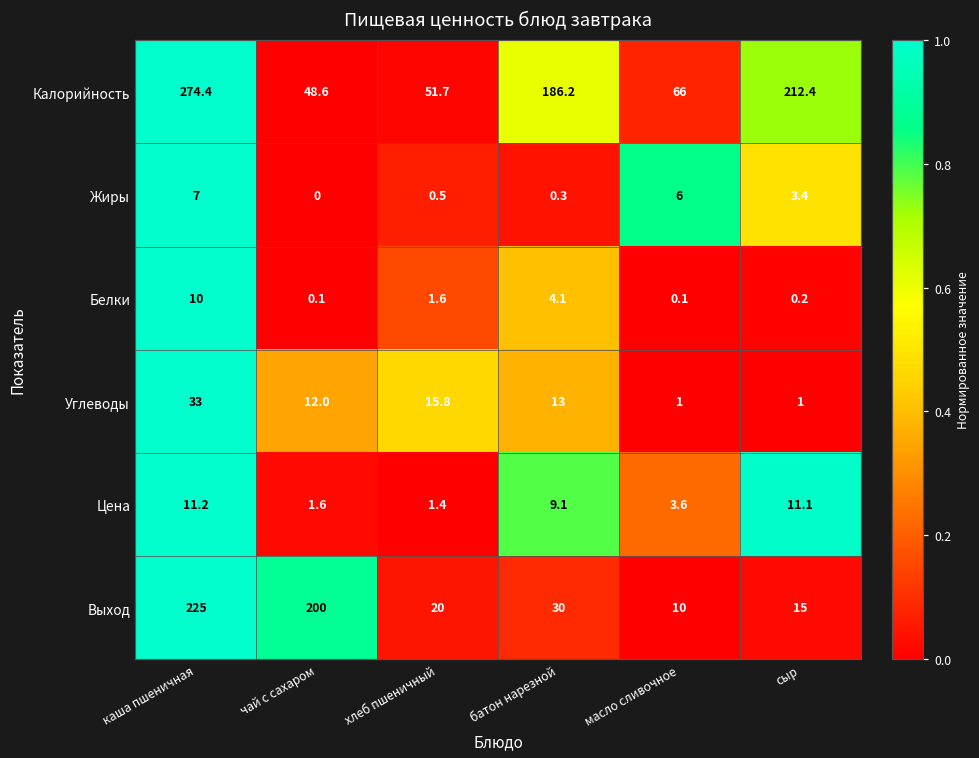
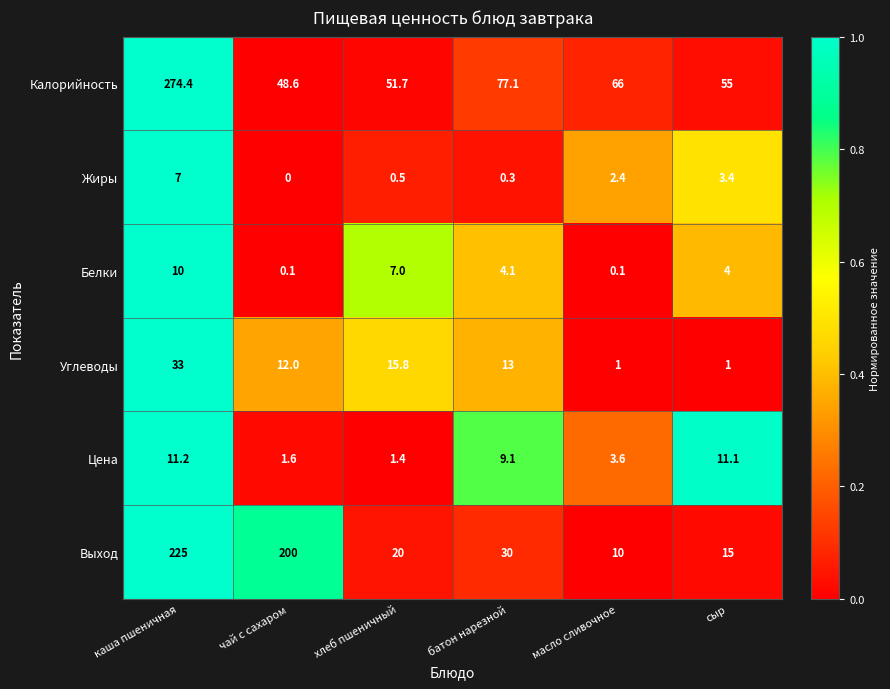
Калорийность, батон нарезной: 186.2 -> 77.1
Калорийность, сыр: 212.4 -> 55
Жиры, масло сливочное: 6 -> 2.4
Белки, хлеб пшеничный: 1.6 -> 7.0
Белки, сыр: 0.2 -> 4
